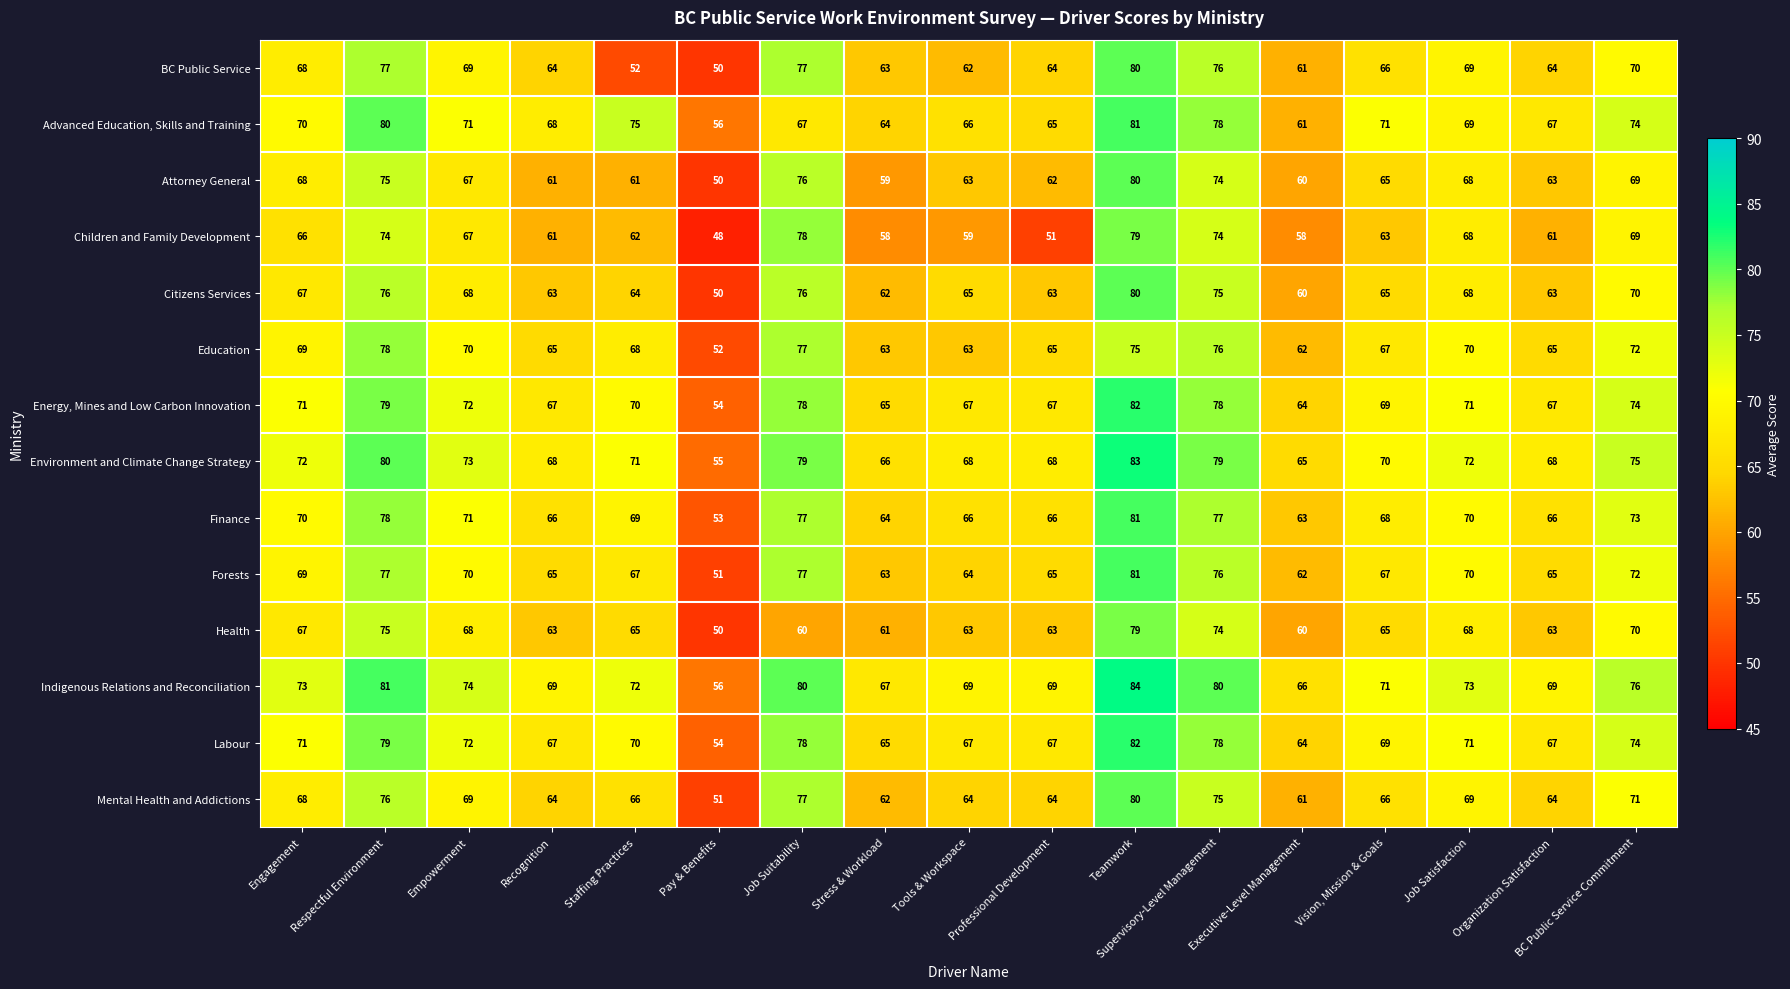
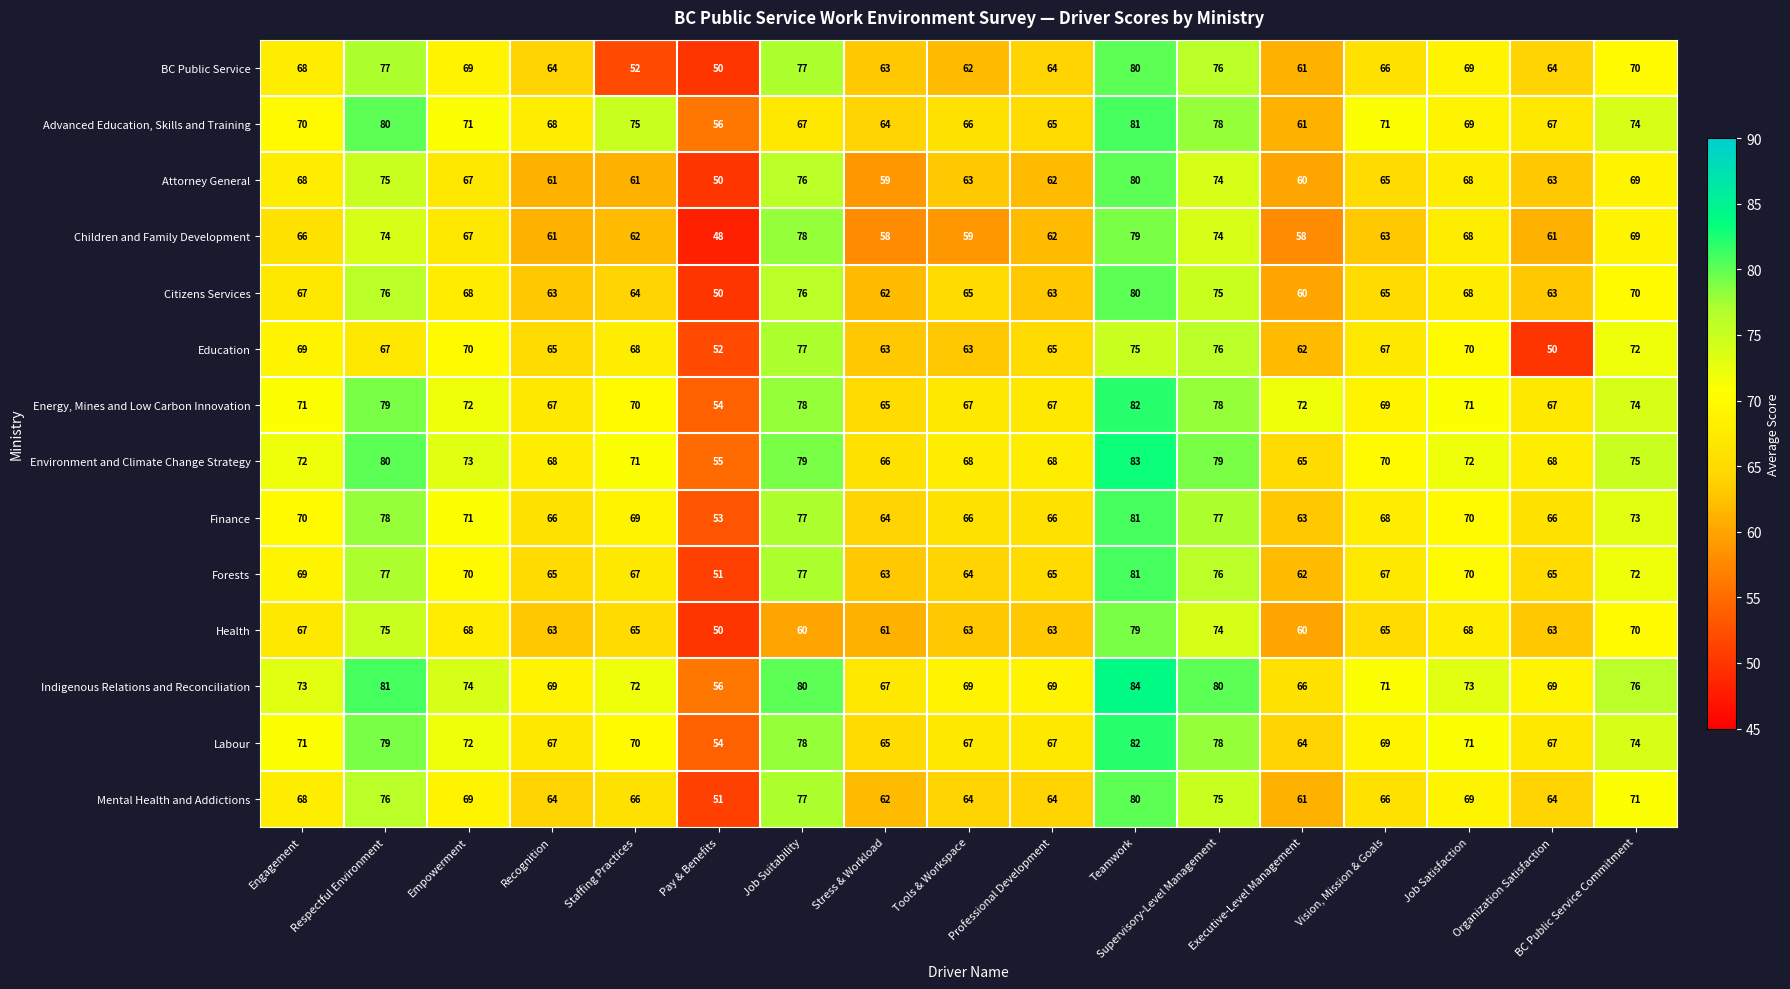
Children and Family Development, Professional Development: 51 -> 62
Education, Respectful Environment: 78 -> 67
Education, Organization Satisfaction: 65 -> 50
Energy, Mines and Low Carbon Innovation, Executive-Level Management: 64 -> 72
